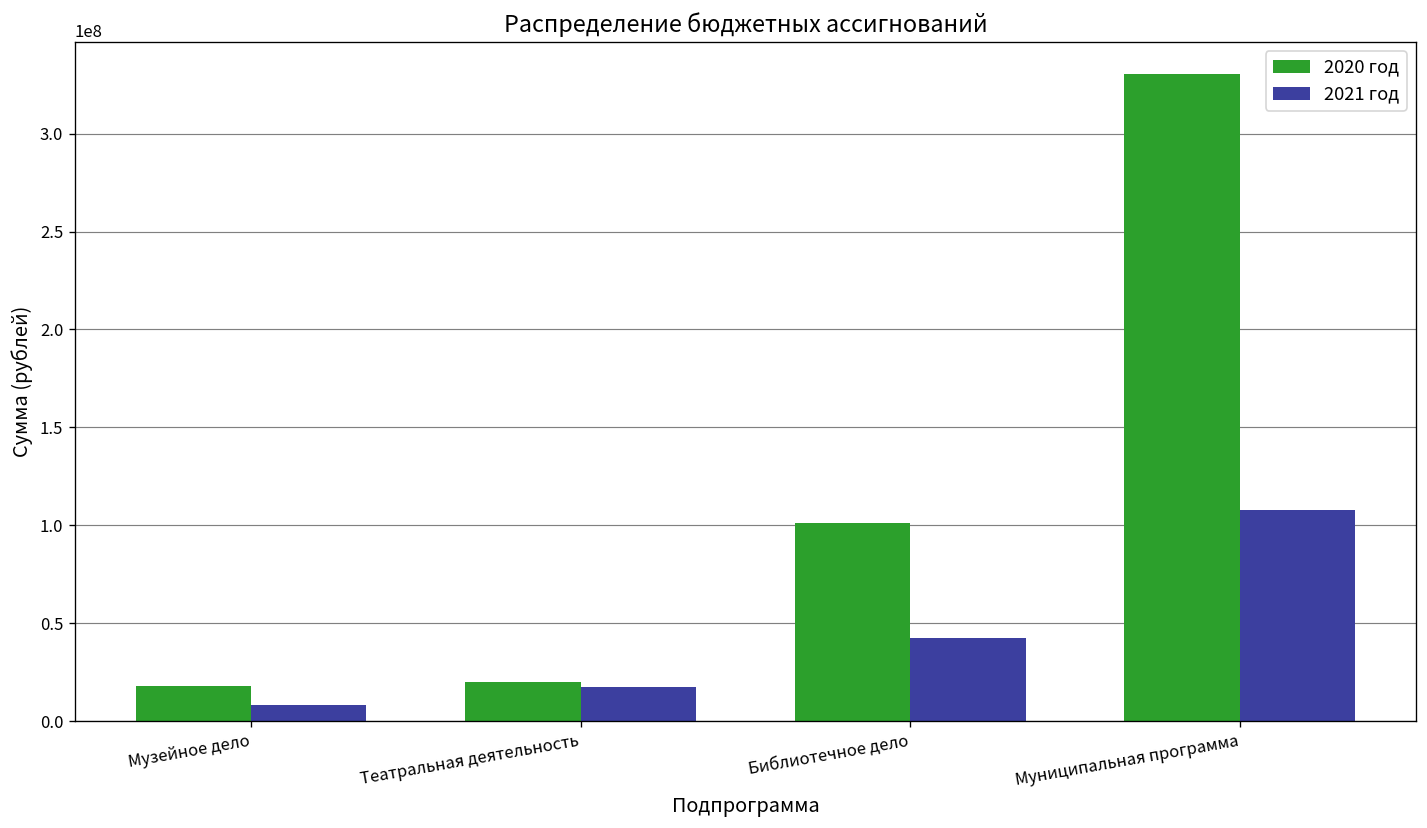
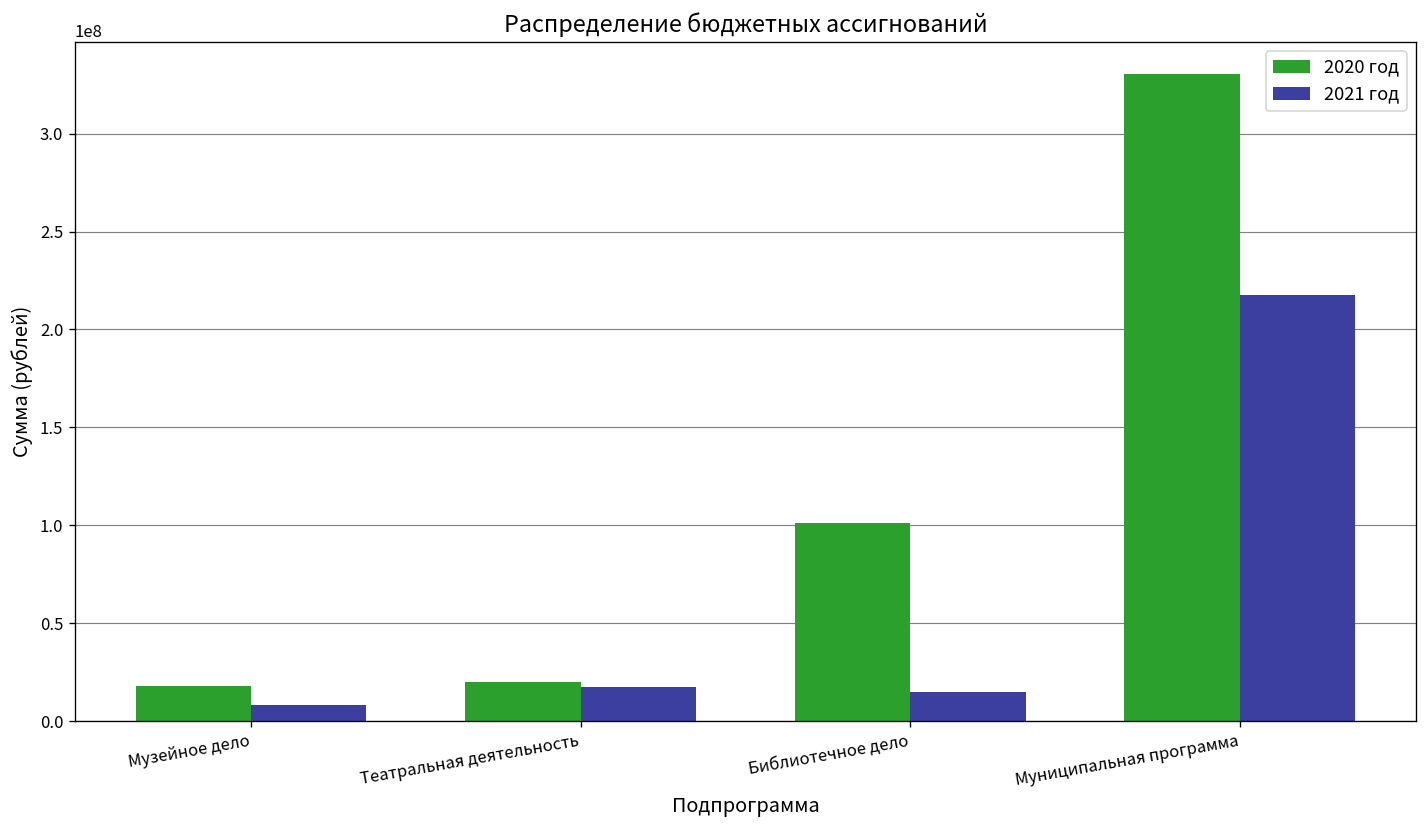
2021 год, Библиотечное дело: 43000000 -> 15000000
2021 год, Муниципальная программа: 108000000 -> 217000000
